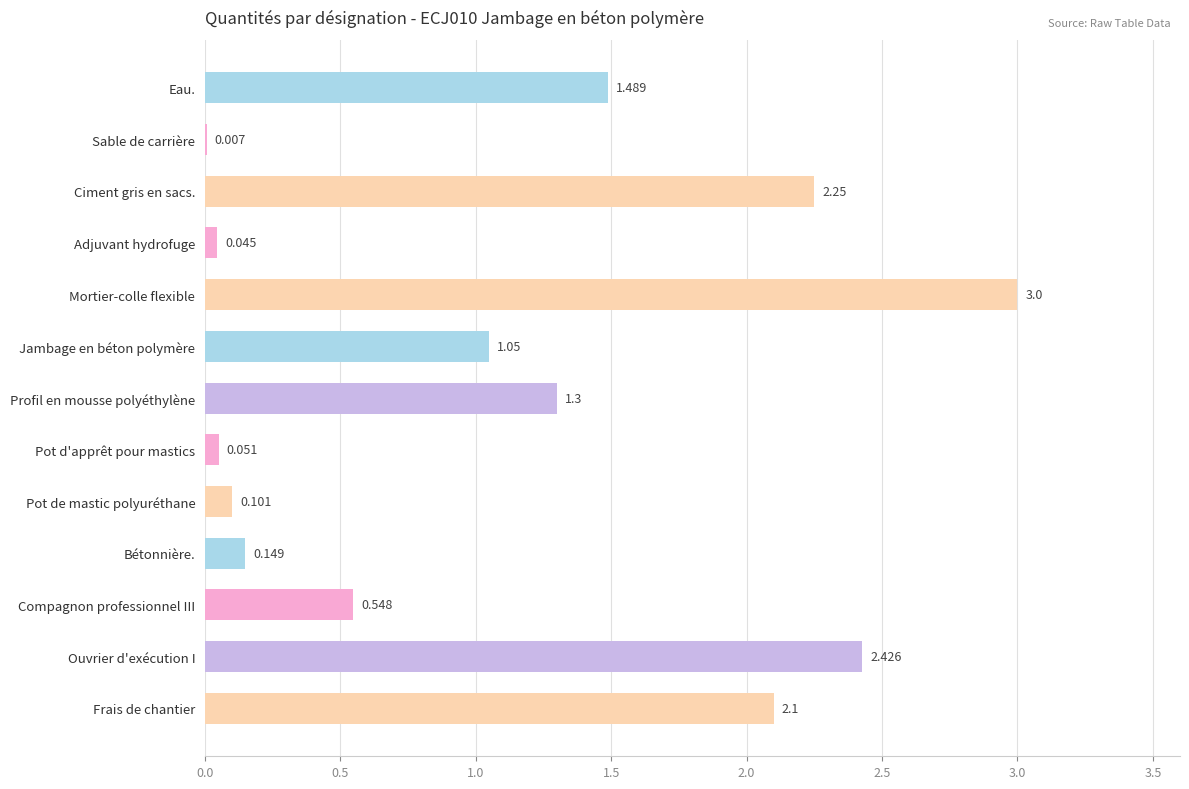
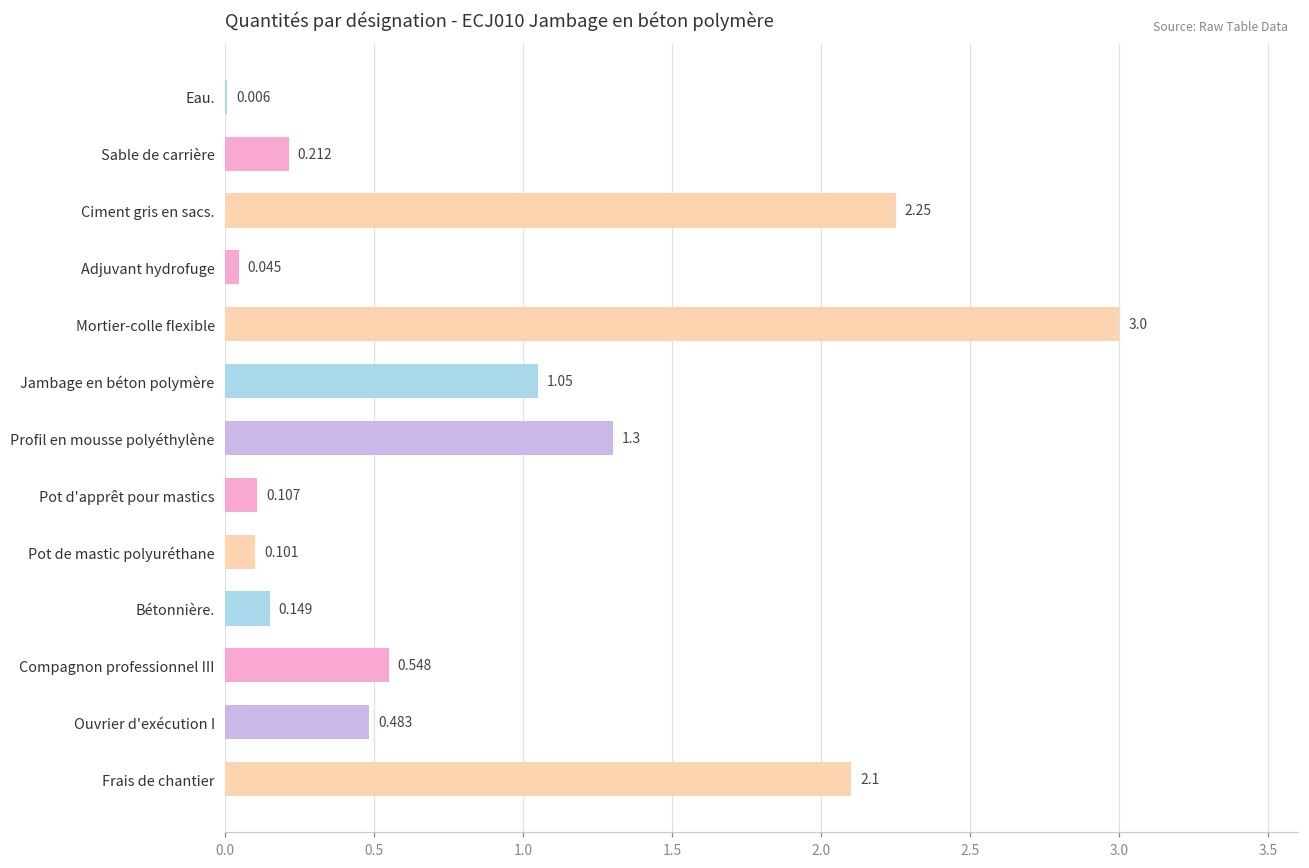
Eau.: 1.489 -> 0.006
Sable de carrière: 0.007 -> 0.212
Pot d'apprêt pour mastics: 0.051 -> 0.107
Ouvrier d'exécution I: 2.426 -> 0.483
